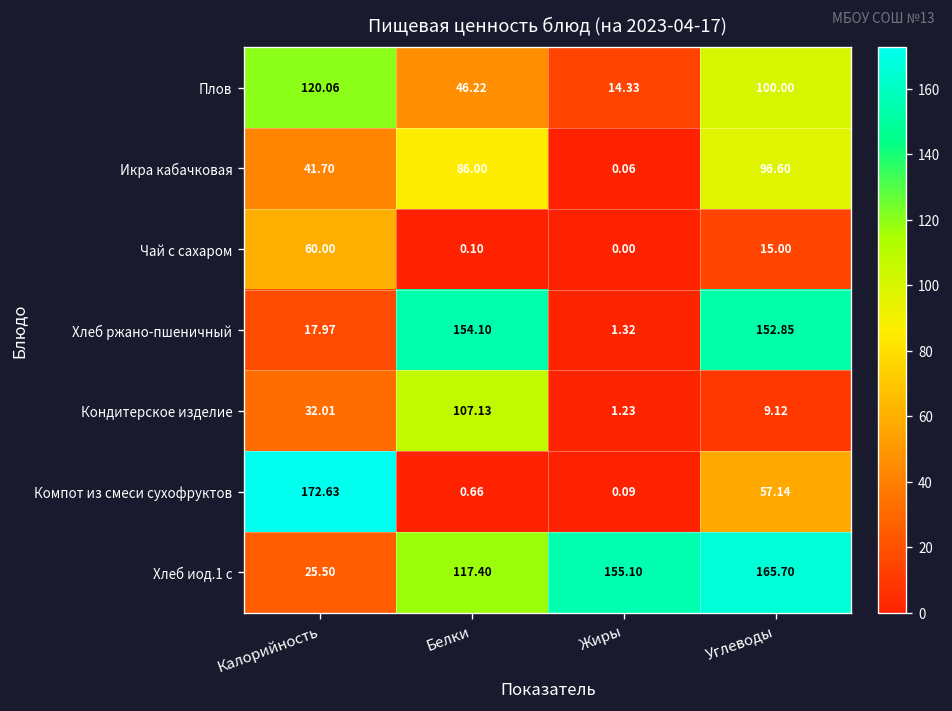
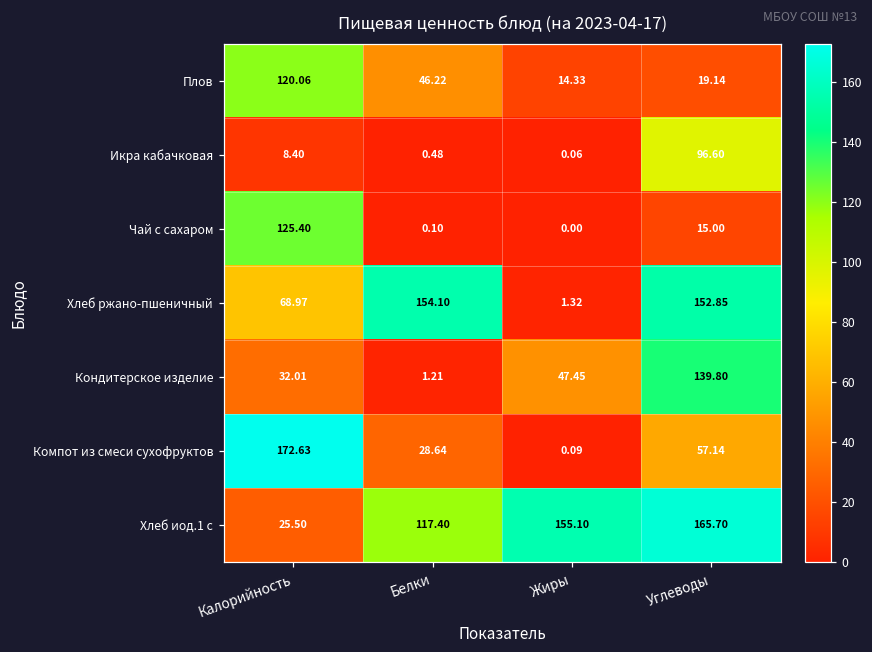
Плов, Углеводы: 100.00 -> 19.14
Икра кабачковая, Калорийность: 41.70 -> 8.40
Икра кабачковая, Белки: 86.00 -> 0.48
Чай с сахаром, Калорийность: 60.00 -> 125.40
Хлеб ржано-пшеничный, Калорийность: 17.97 -> 68.97
Кондитерское изделие, Белки: 107.13 -> 1.21
Кондитерское изделие, Жиры: 1.23 -> 47.45
Кондитерское изделие, Углеводы: 9.12 -> 139.80
Компот из смеси сухофруктов, Белки: 0.66 -> 28.64
